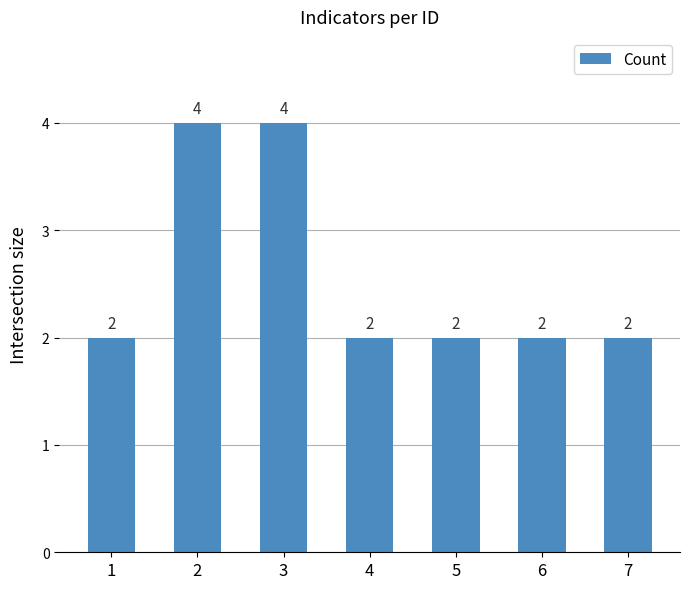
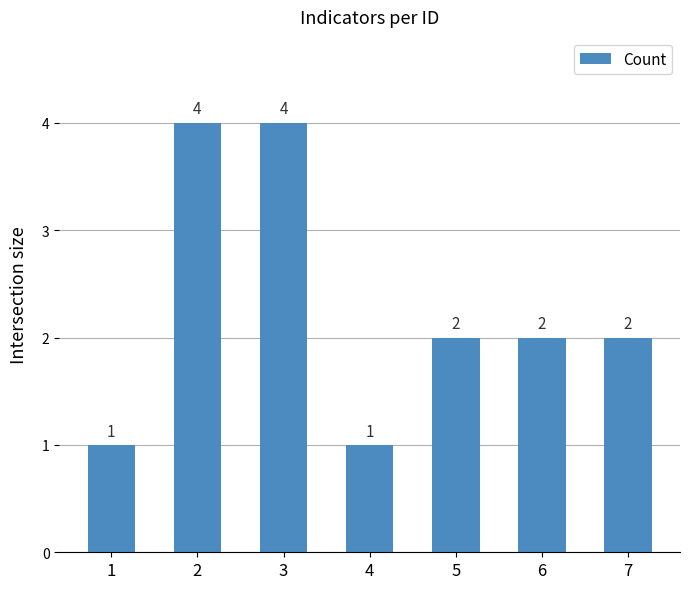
1: 2 -> 1
4: 2 -> 1
